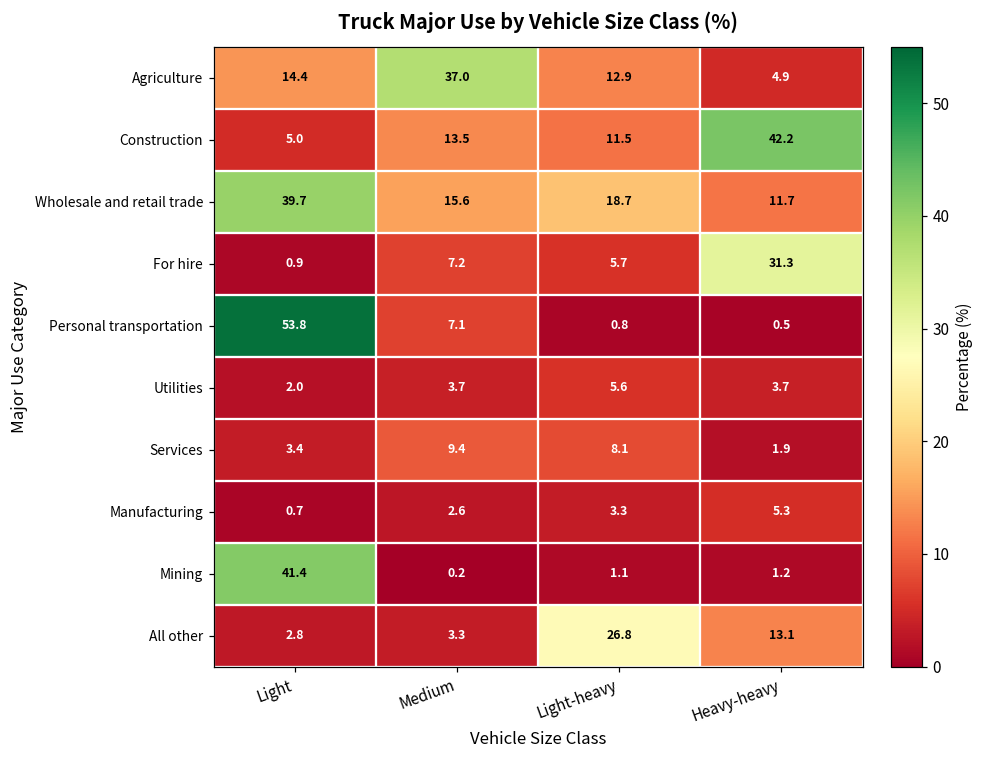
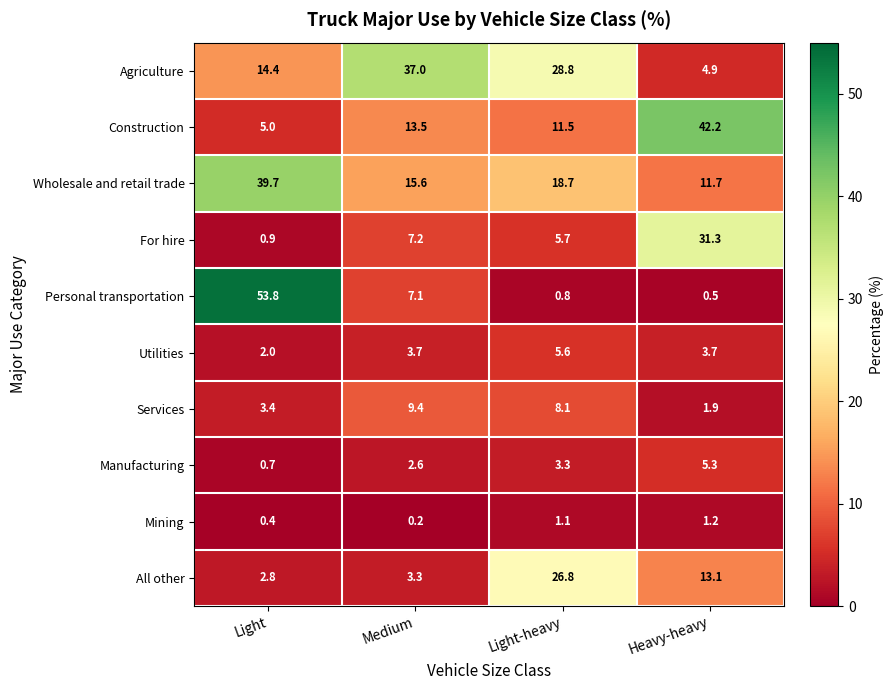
Agriculture, Light-heavy: 12.9 -> 28.8
Mining, Light: 41.4 -> 0.4
